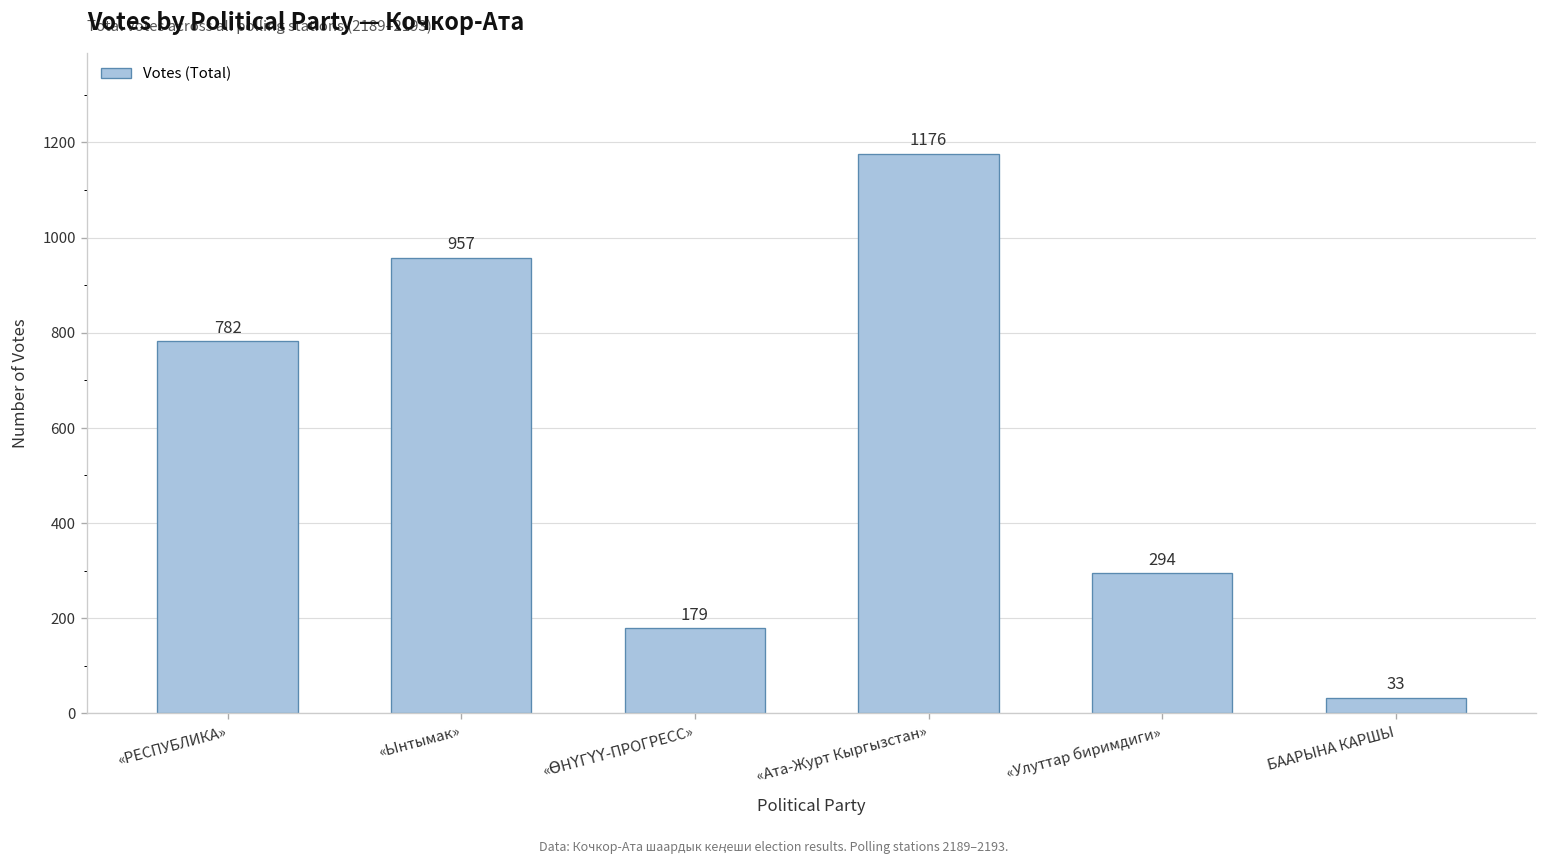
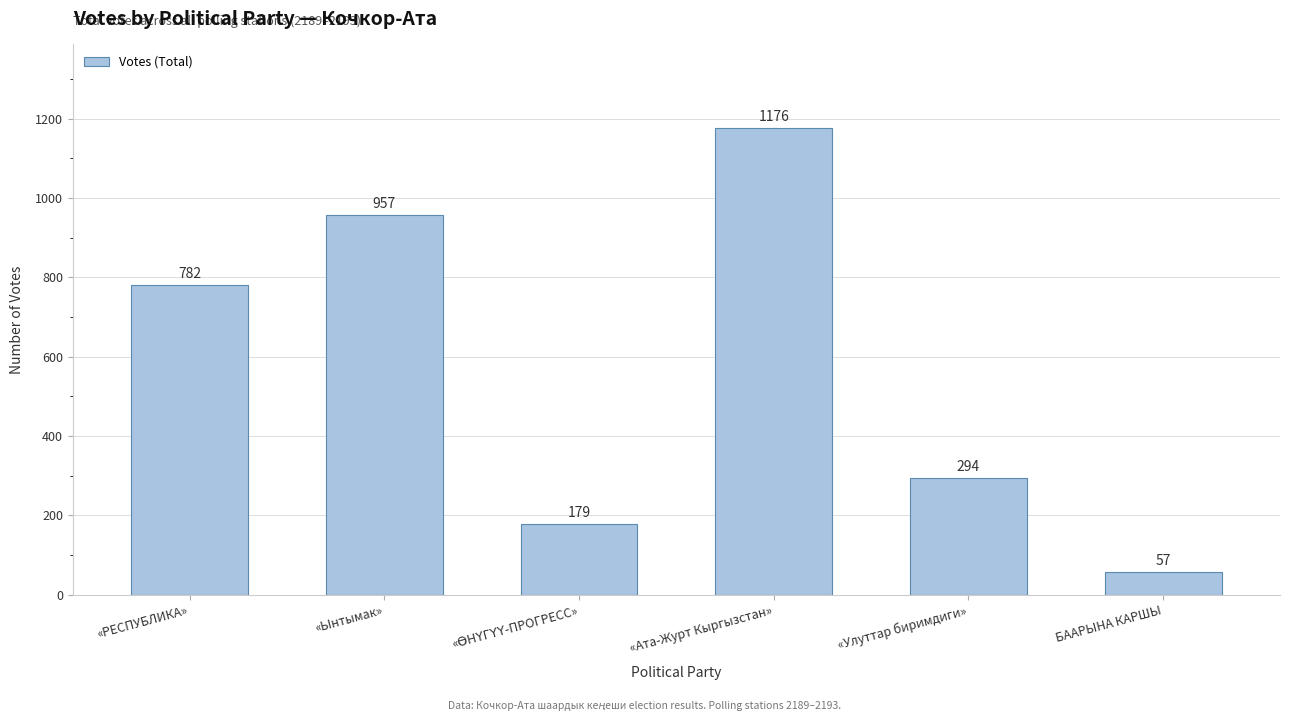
БААРЫНА КАРШЫ: 33 -> 57
